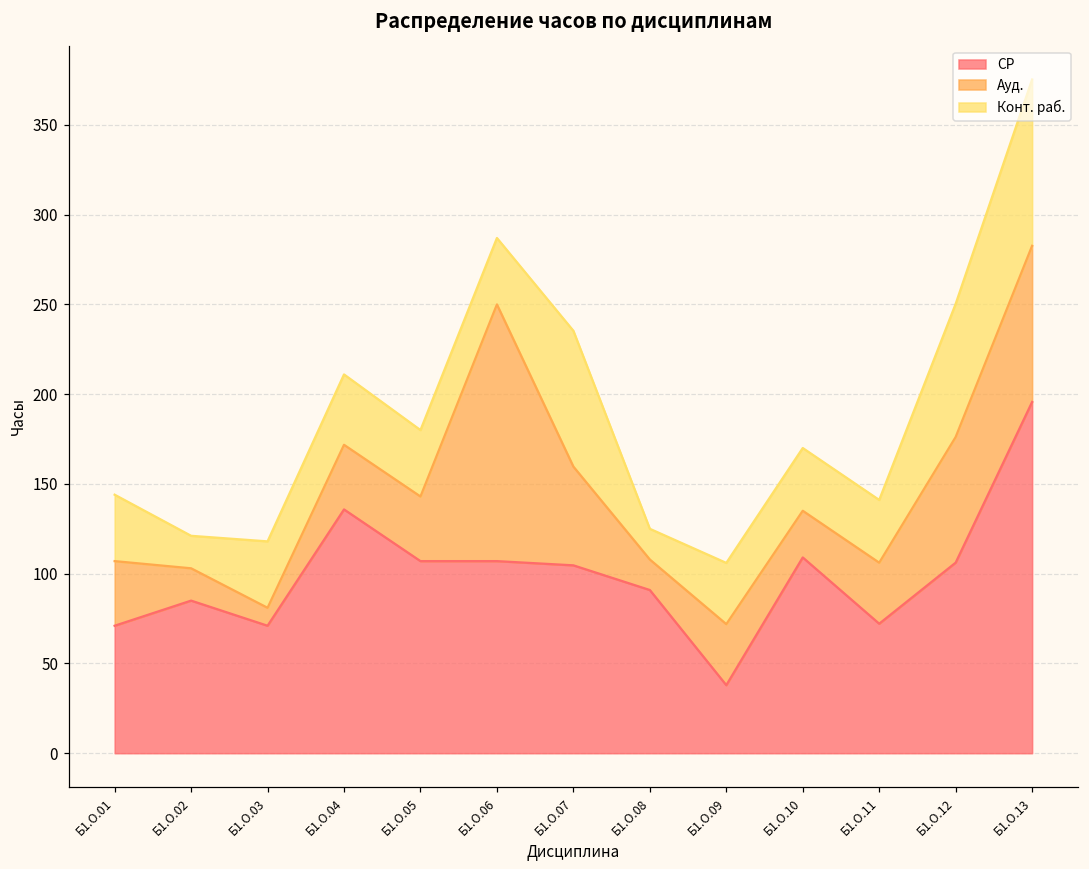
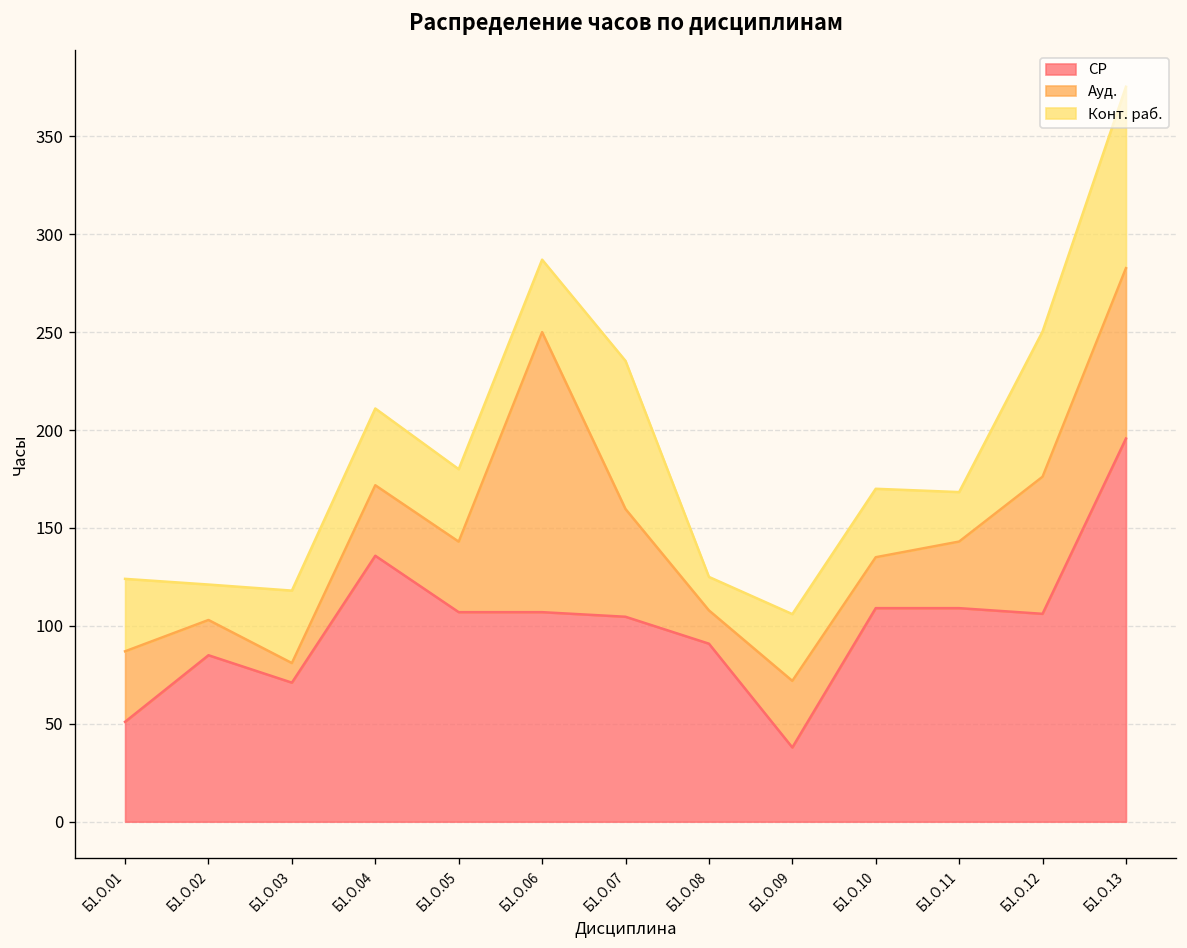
СР, Б1.О.01: 71 -> 51
СР, Б1.О.11: 72 -> 109
Конт. раб., Б1.О.11: 35 -> 25
